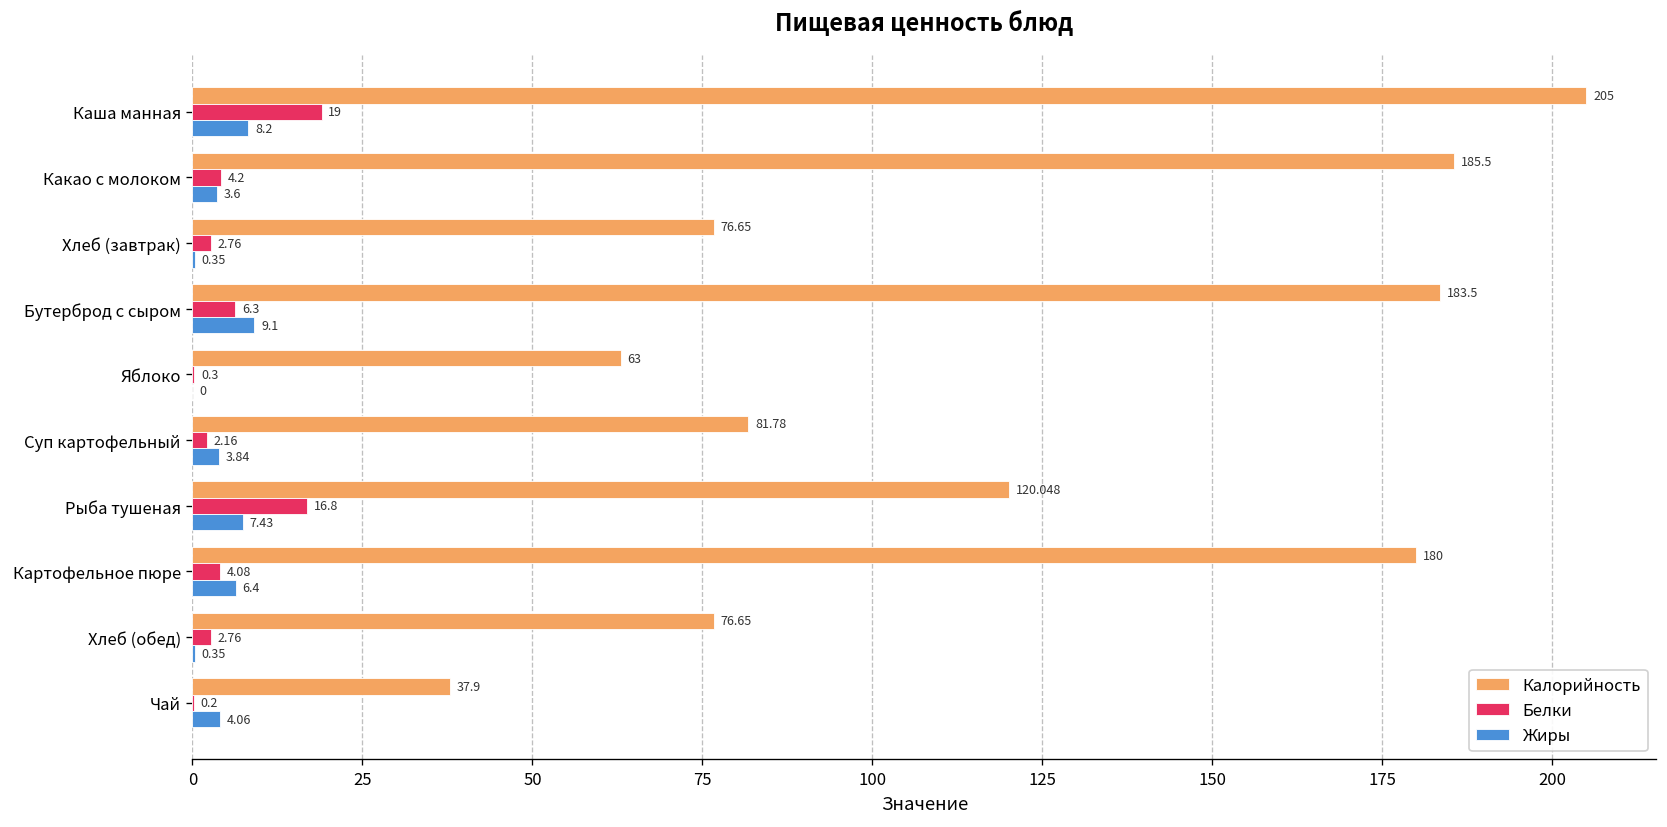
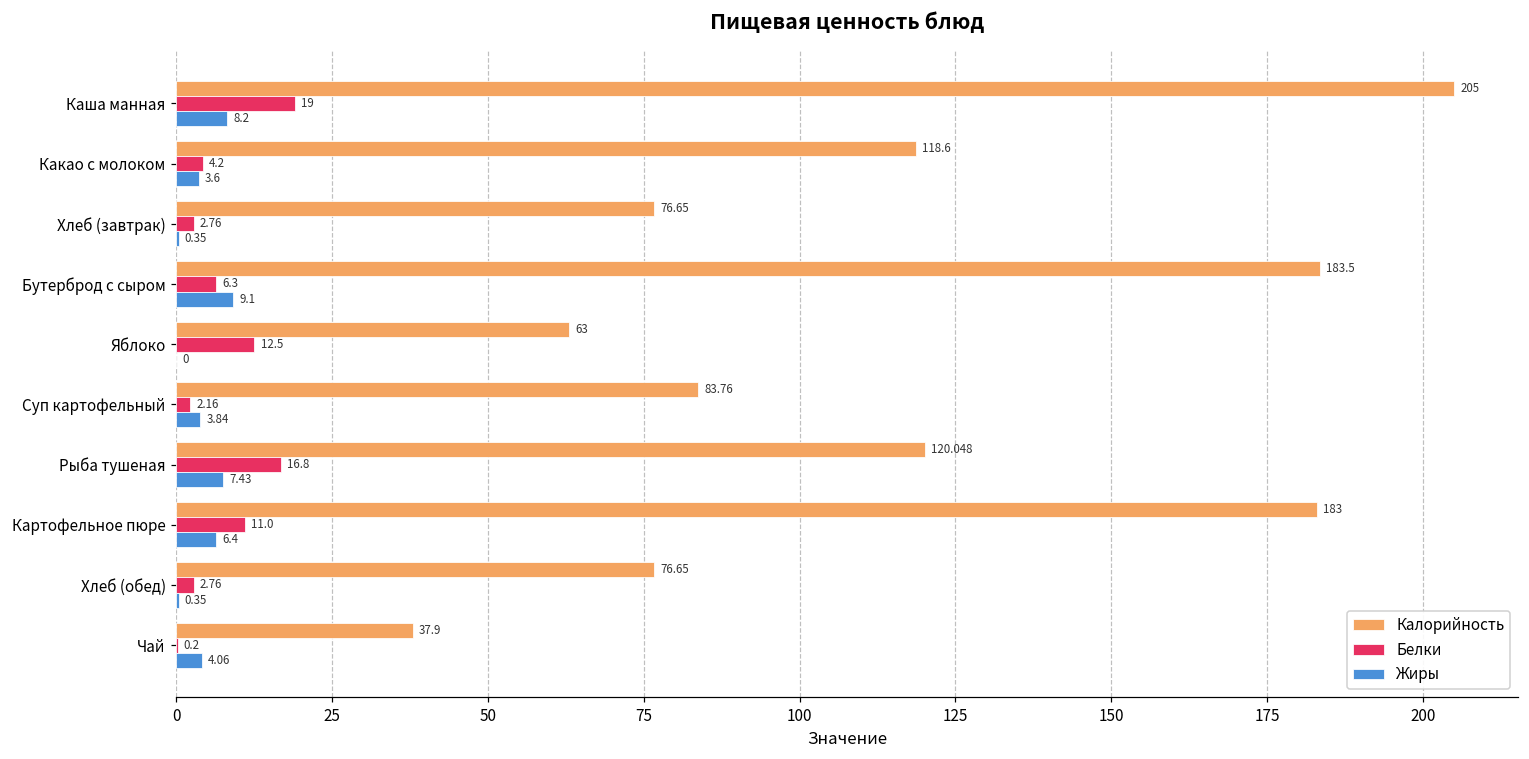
Калорийность, Какао с молоком: 185.5 -> 118.6
Белки, Яблоко: 0.3 -> 12.5
Калорийность, Суп картофельный: 81.78 -> 83.76
Калорийность, Картофельное пюре: 180 -> 183
Белки, Картофельное пюре: 4.08 -> 11.0
